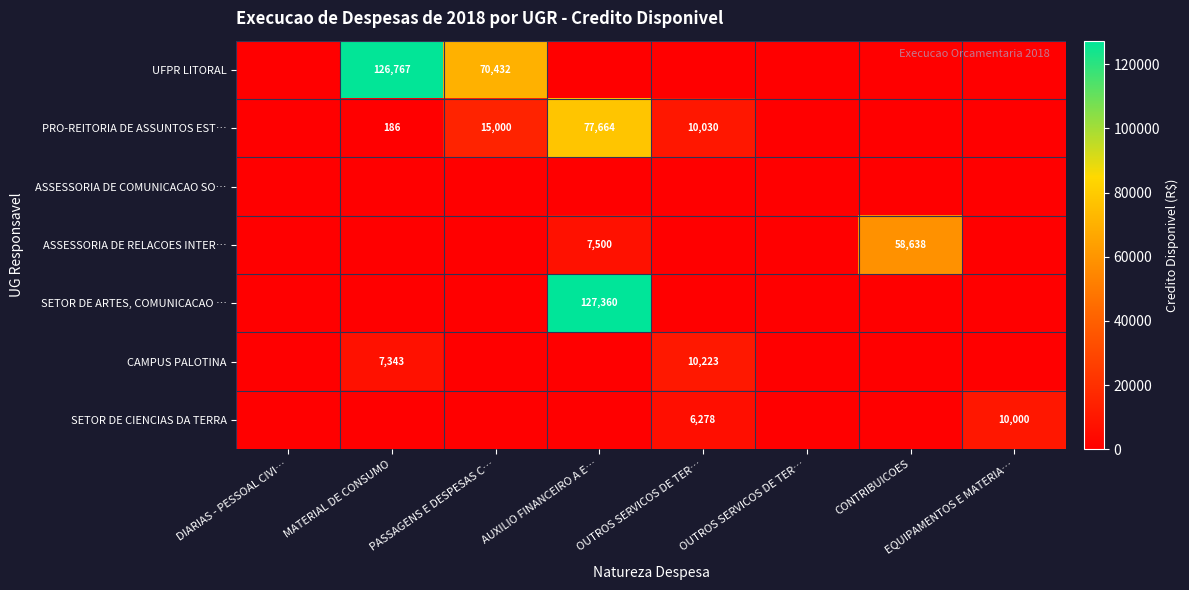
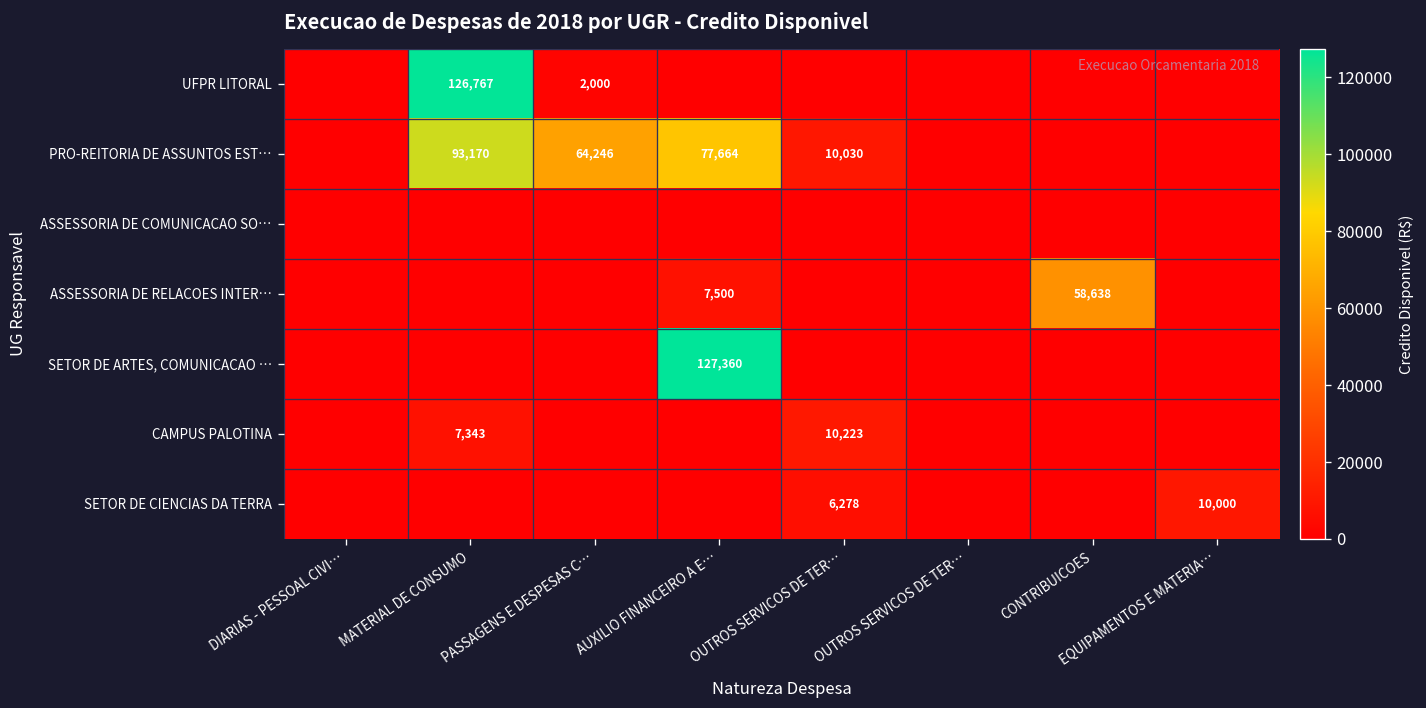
UFPR LITORAL, PASSAGENS E DESPESAS C…: 70,432 -> 2,000
PRO-REITORIA DE ASSUNTOS EST…, MATERIAL DE CONSUMO: 186 -> 93,170
PRO-REITORIA DE ASSUNTOS EST…, PASSAGENS E DESPESAS C…: 15,000 -> 64,246
